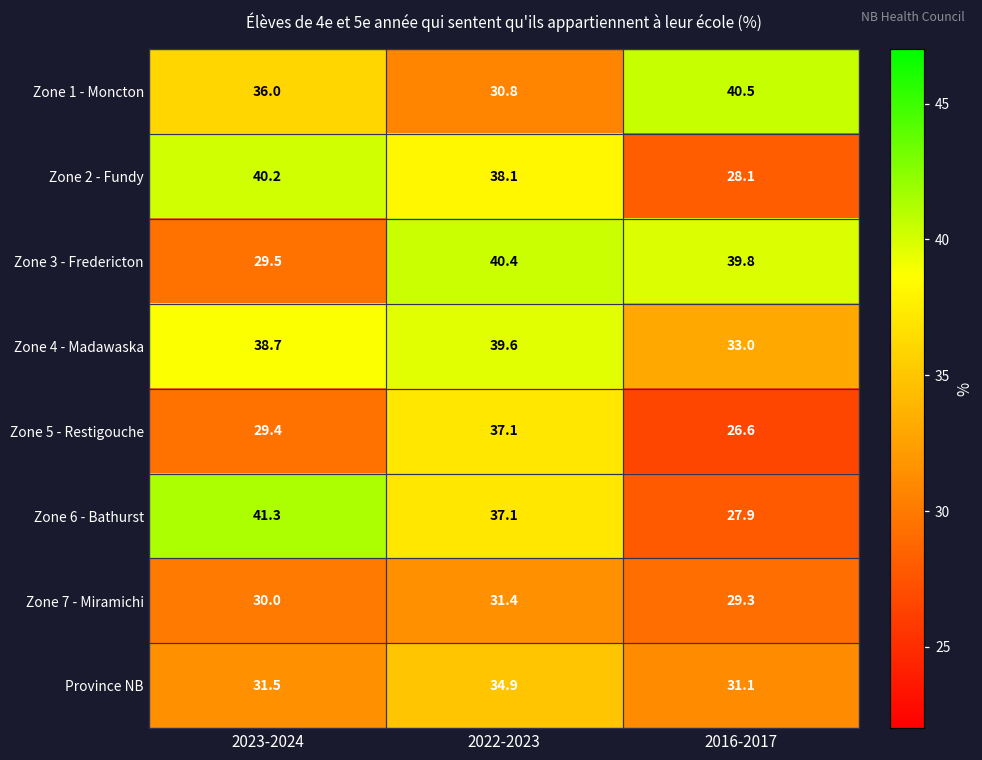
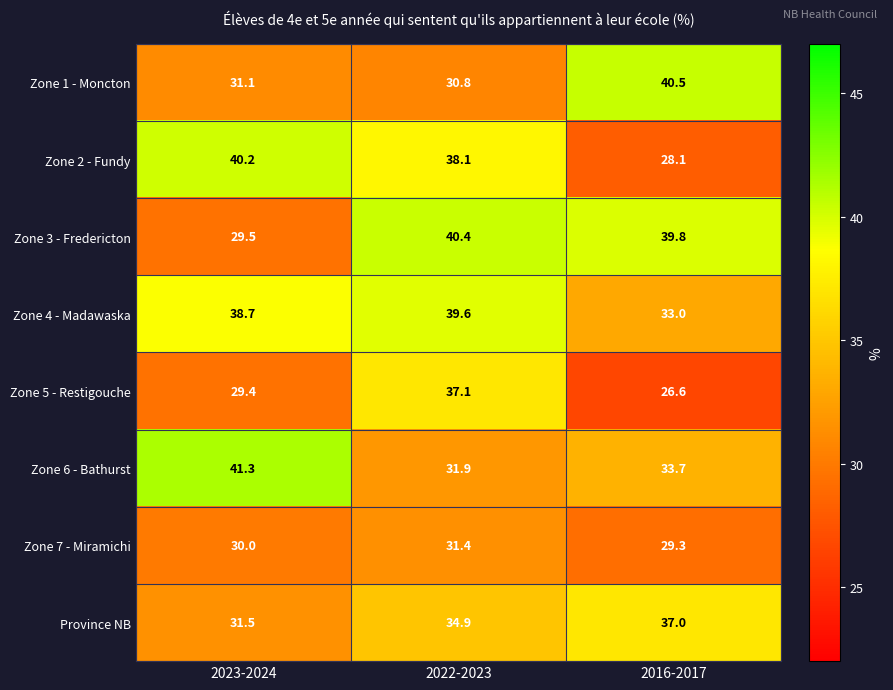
Zone 1 - Moncton, 2023-2024: 36.0 -> 31.1
Zone 6 - Bathurst, 2022-2023: 37.1 -> 31.9
Zone 6 - Bathurst, 2016-2017: 27.9 -> 33.7
Province NB, 2016-2017: 31.1 -> 37.0
